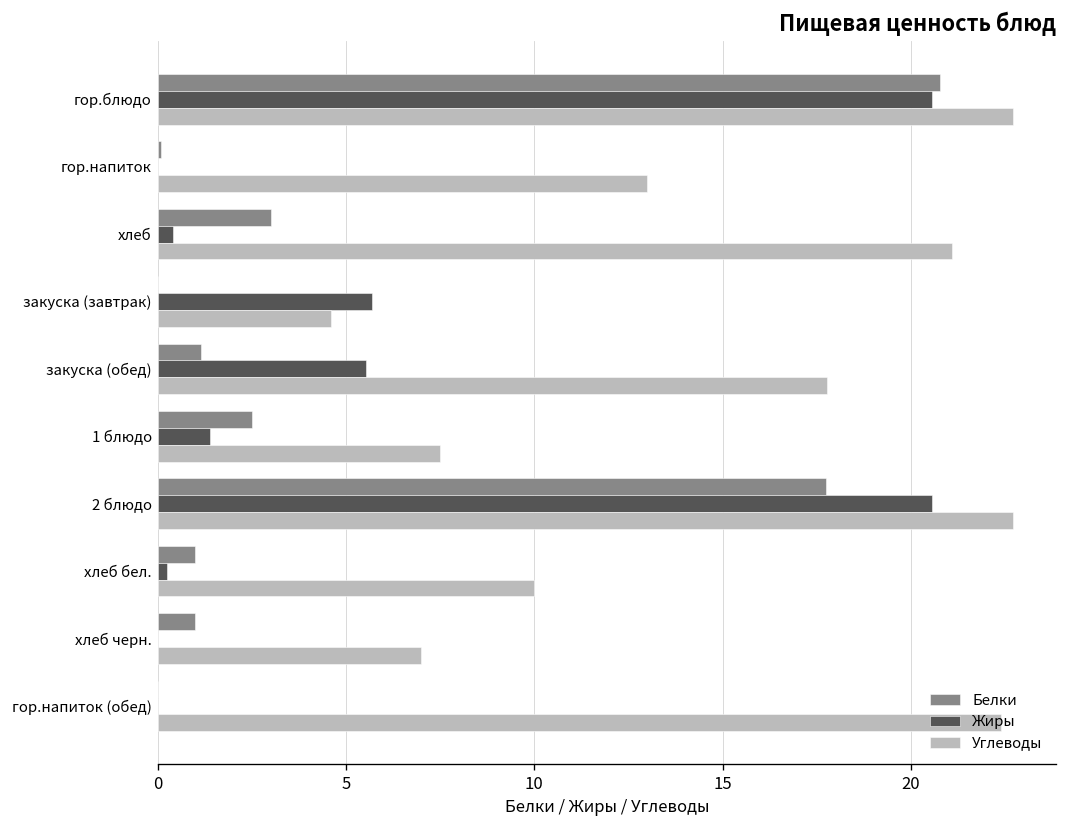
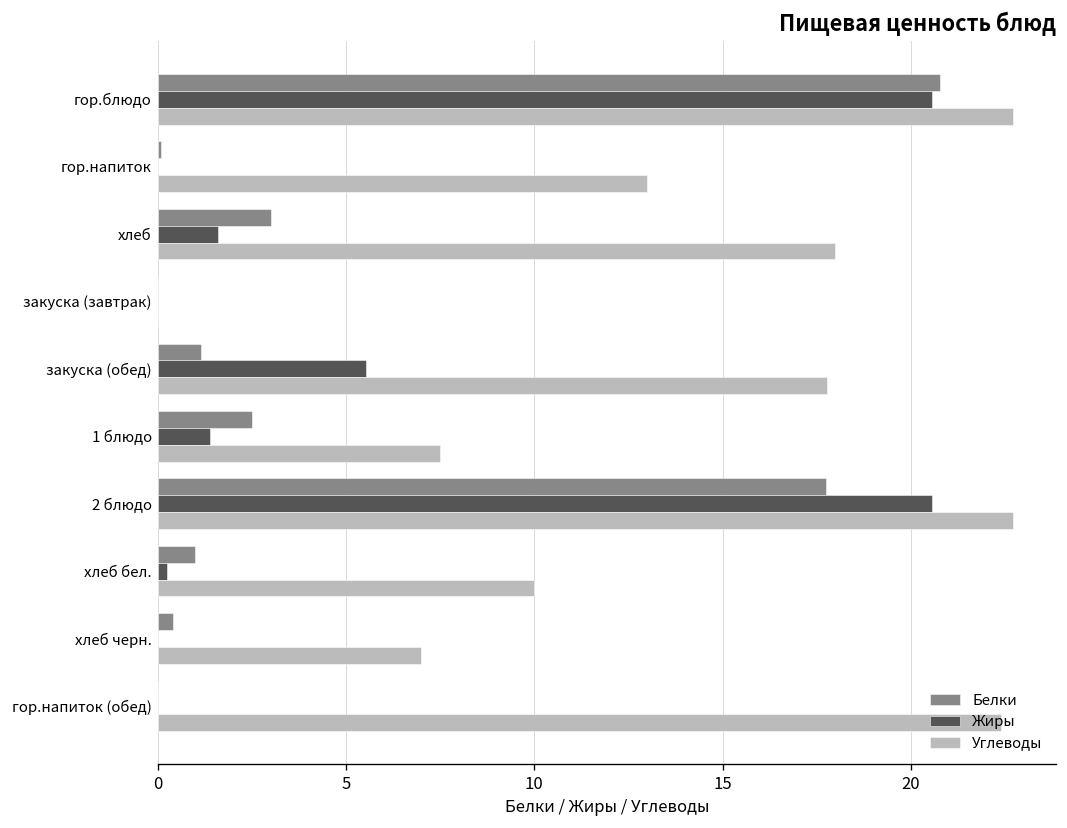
Жиры, хлеб: 0.4 -> 1.6
Углеводы, хлеб: 21.1 -> 18.0
Жиры, закуска (завтрак): 5.7 -> 0.0
Углеводы, закуска (завтрак): 4.6 -> 0.0
Белки, хлеб черн.: 1.0 -> 0.4
